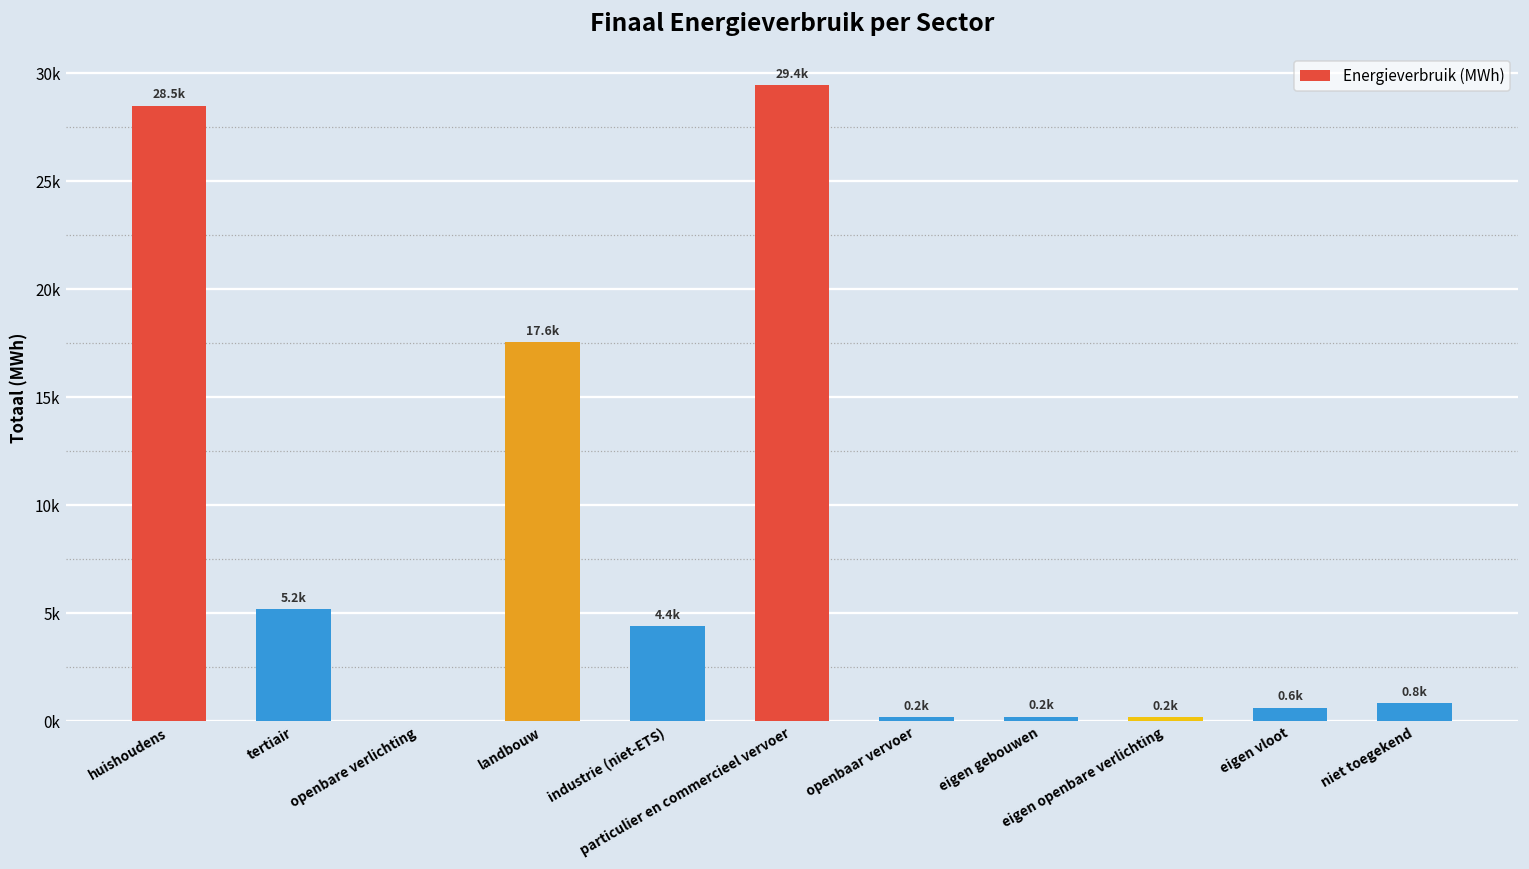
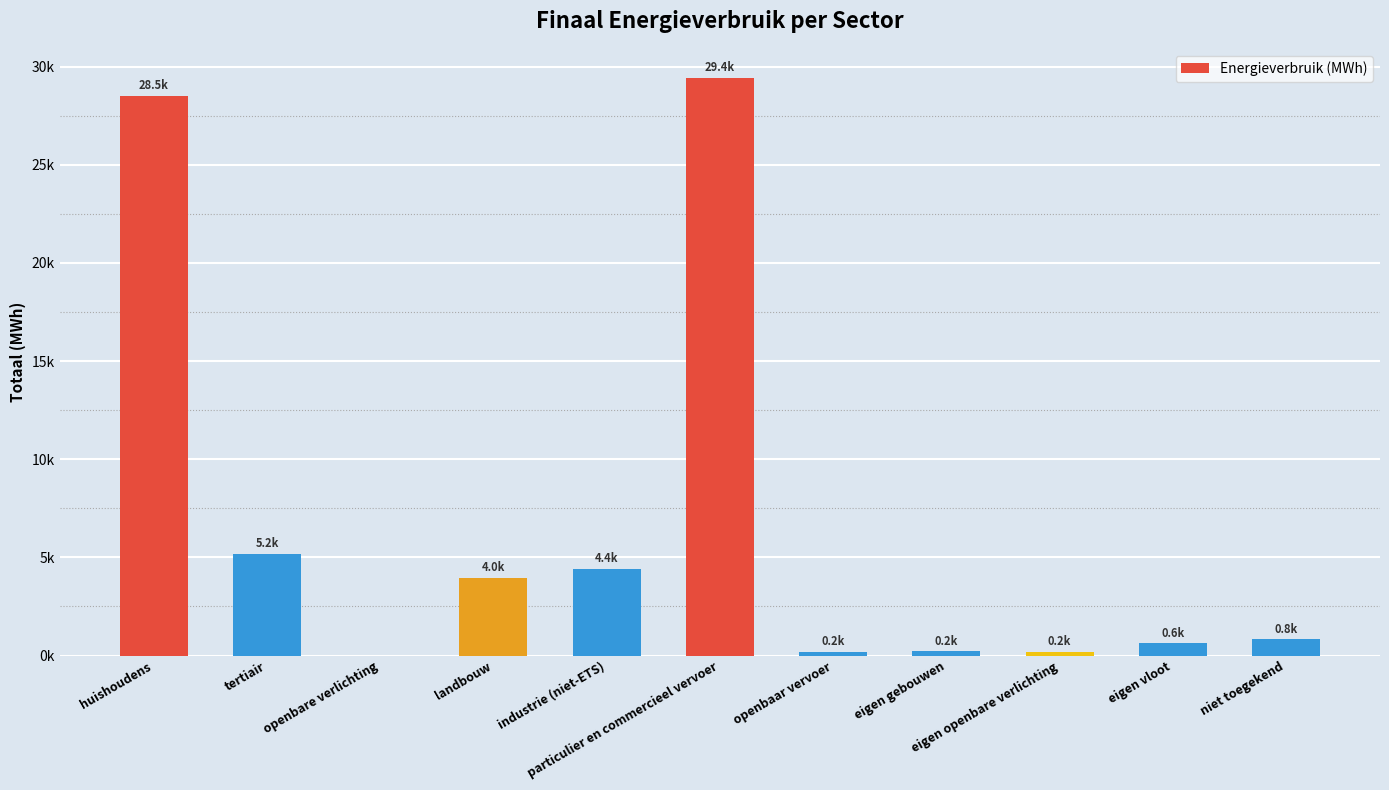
landbouw: 17.6k -> 4.0k
